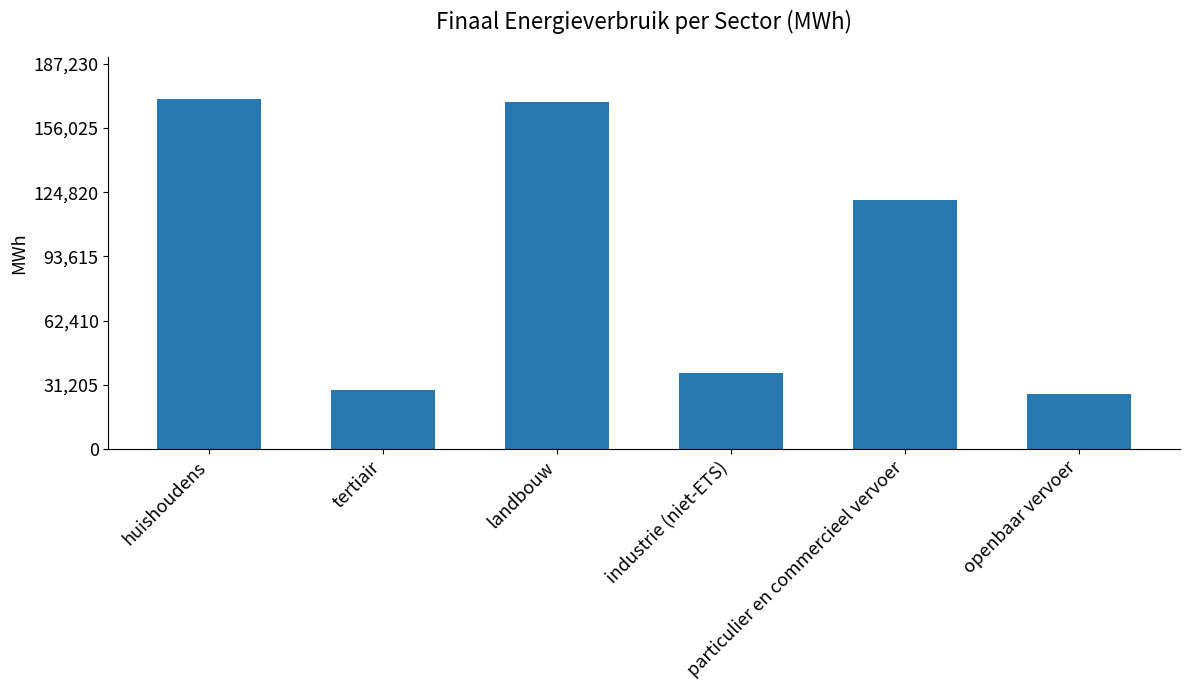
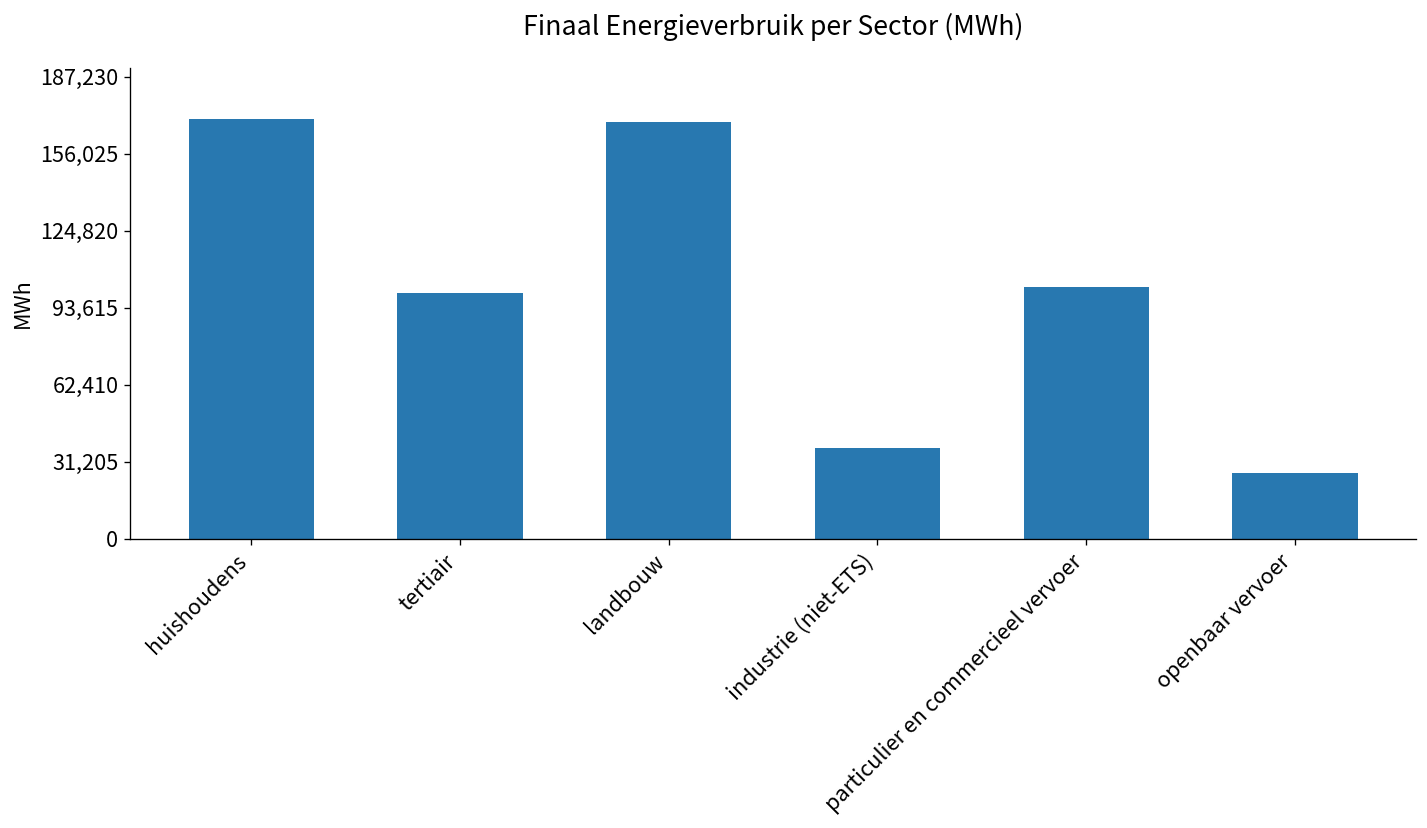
tertiair: 29,000 -> 100,000
particulier en commercieel vervoer: 121,000 -> 102,000
